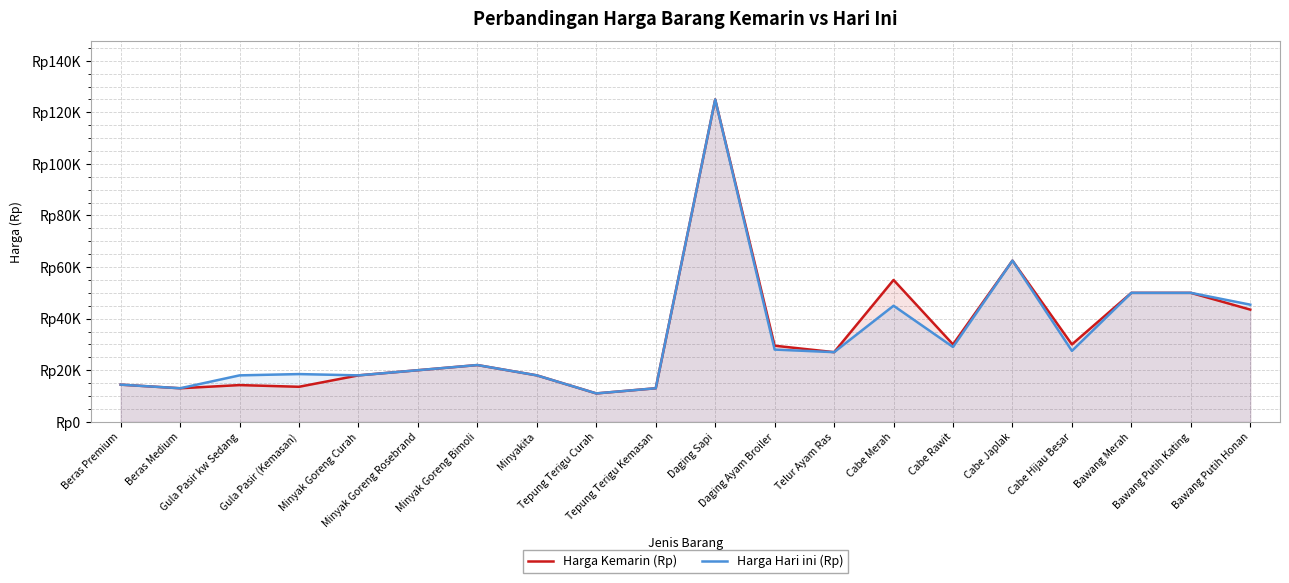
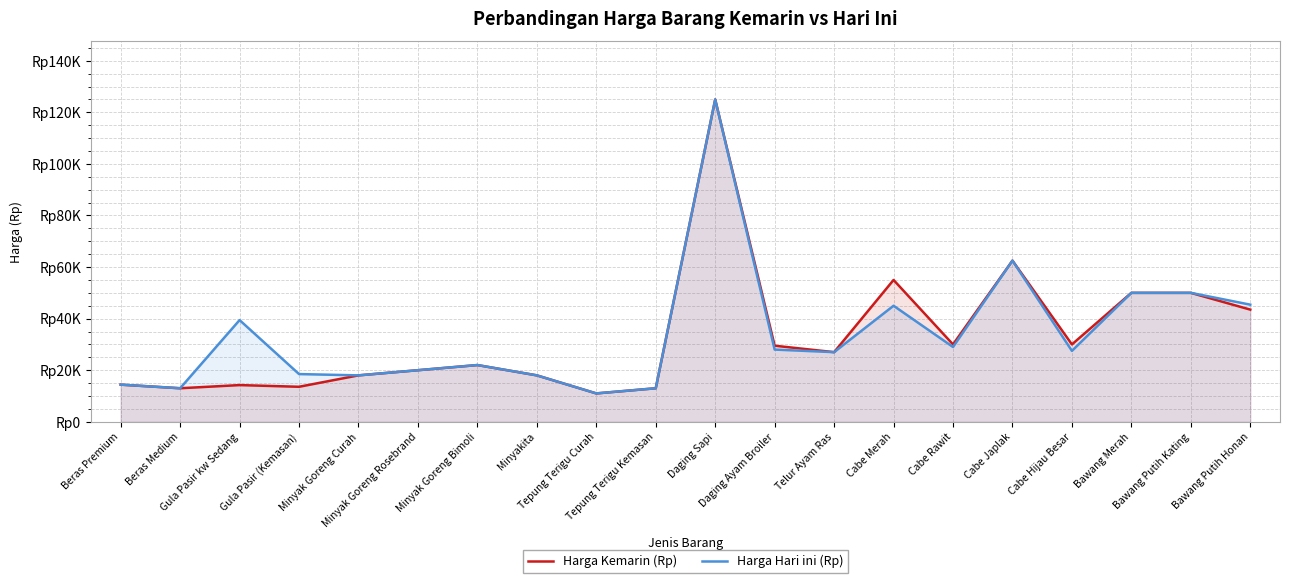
Harga Hari ini (Rp), Gula Pasir kw Sedang: Rp18000 -> Rp39000
